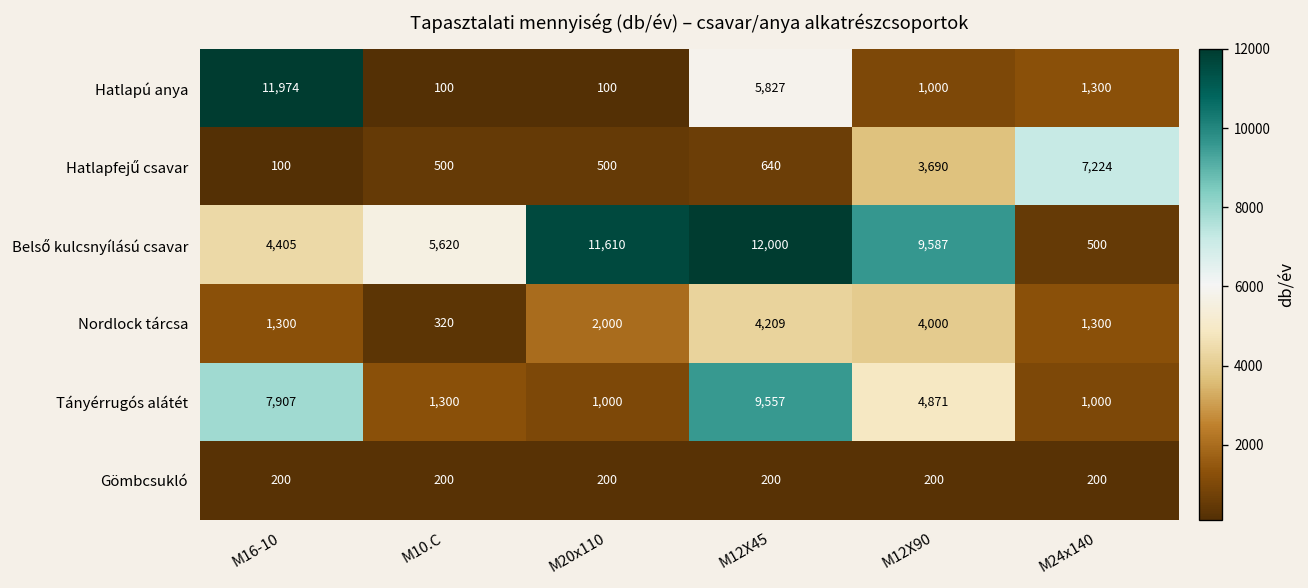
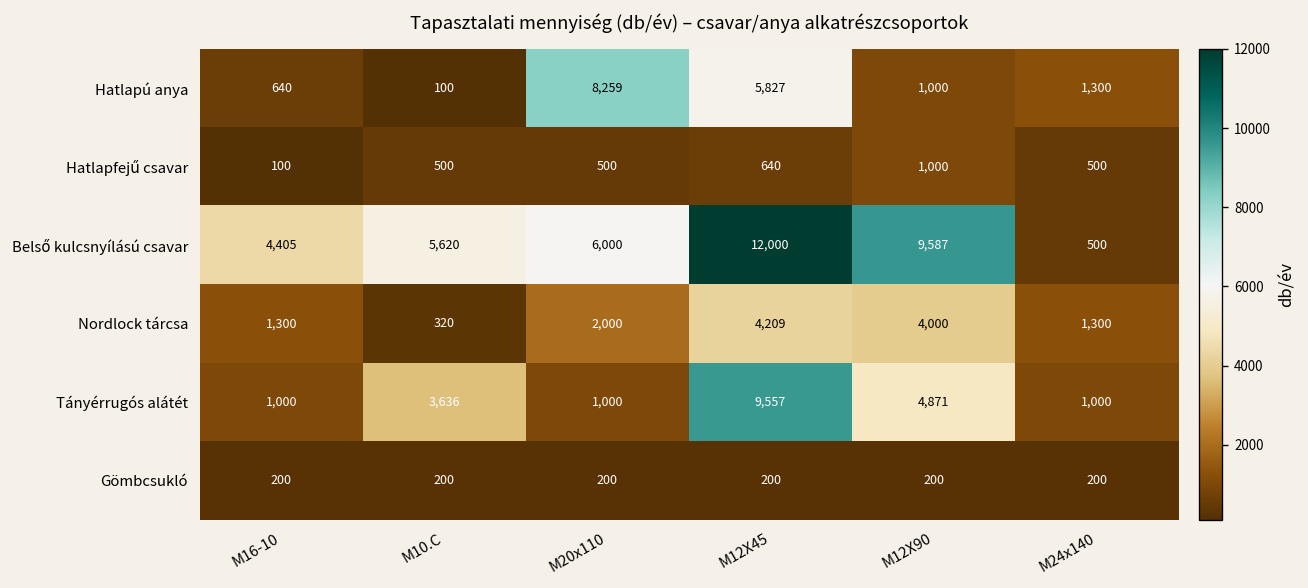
Hatlapú anya, M16-10: 11,974 -> 640
Hatlapú anya, M20x110: 100 -> 8,259
Hatlapfejű csavar, M12X90: 3,690 -> 1,000
Hatlapfejű csavar, M24x140: 7,224 -> 500
Belső kulcsnyílású csavar, M20x110: 11,610 -> 6,000
Tányérrugós alátét, M16-10: 7,907 -> 1,000
Tányérrugós alátét, M10.C: 1,300 -> 3,636
